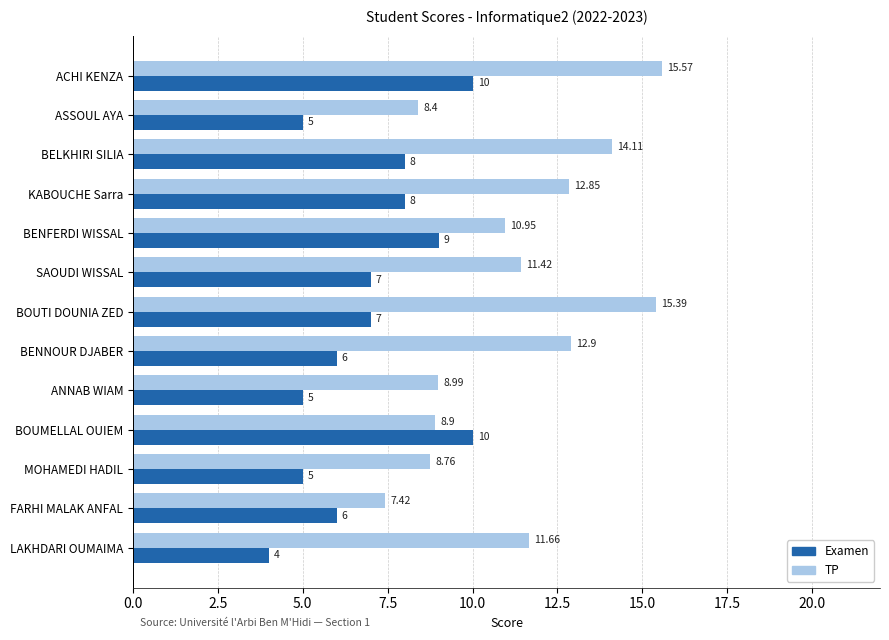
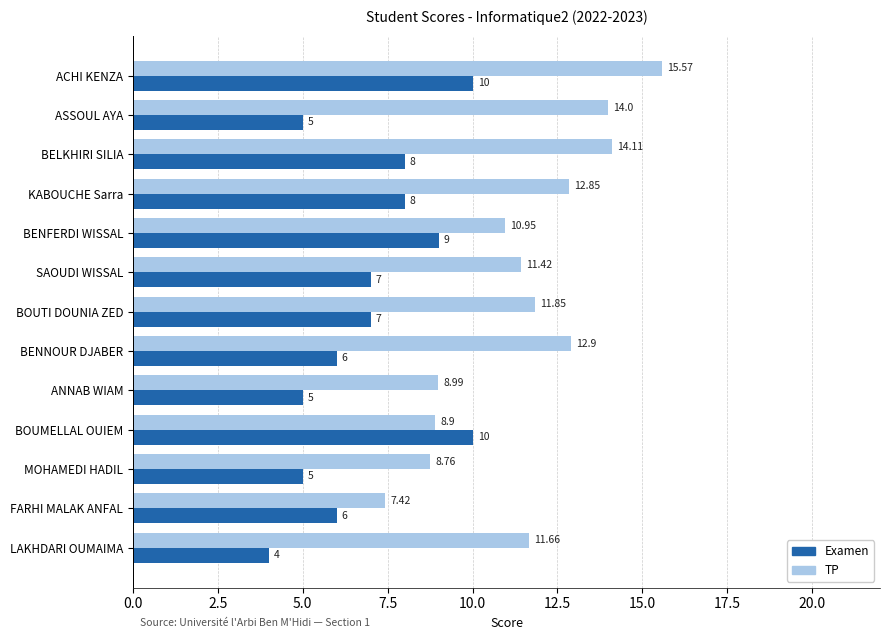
TP, ASSOUL AYA: 8.4 -> 14.0
TP, BOUTI DOUNIA ZED: 15.39 -> 11.85
